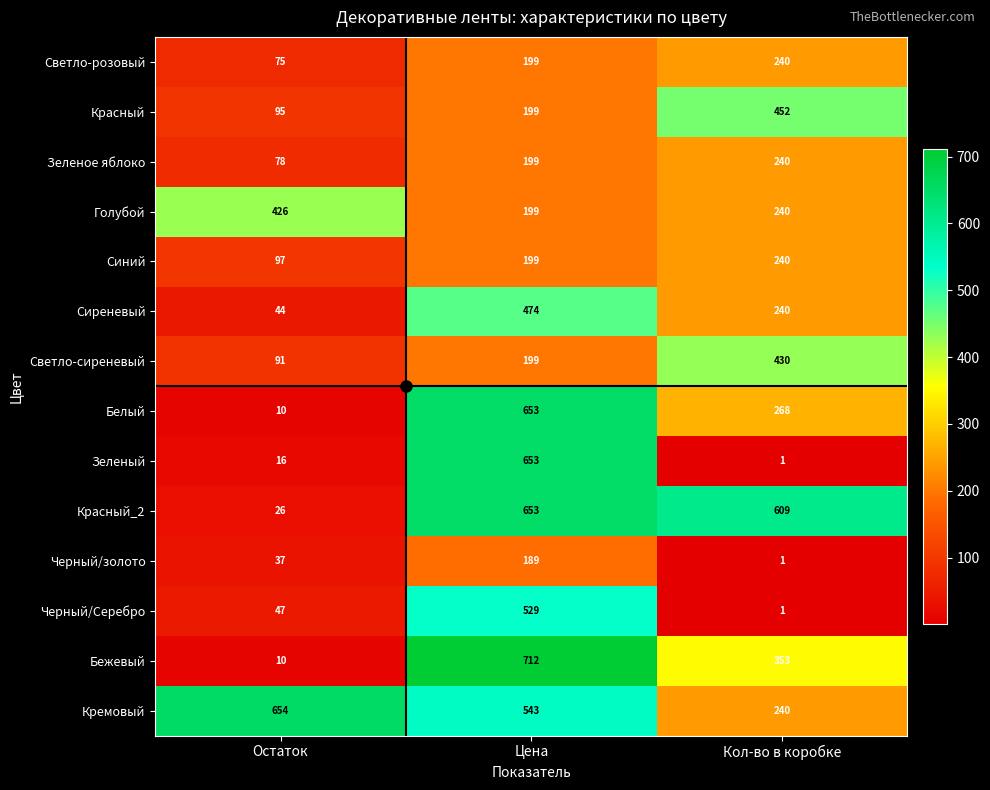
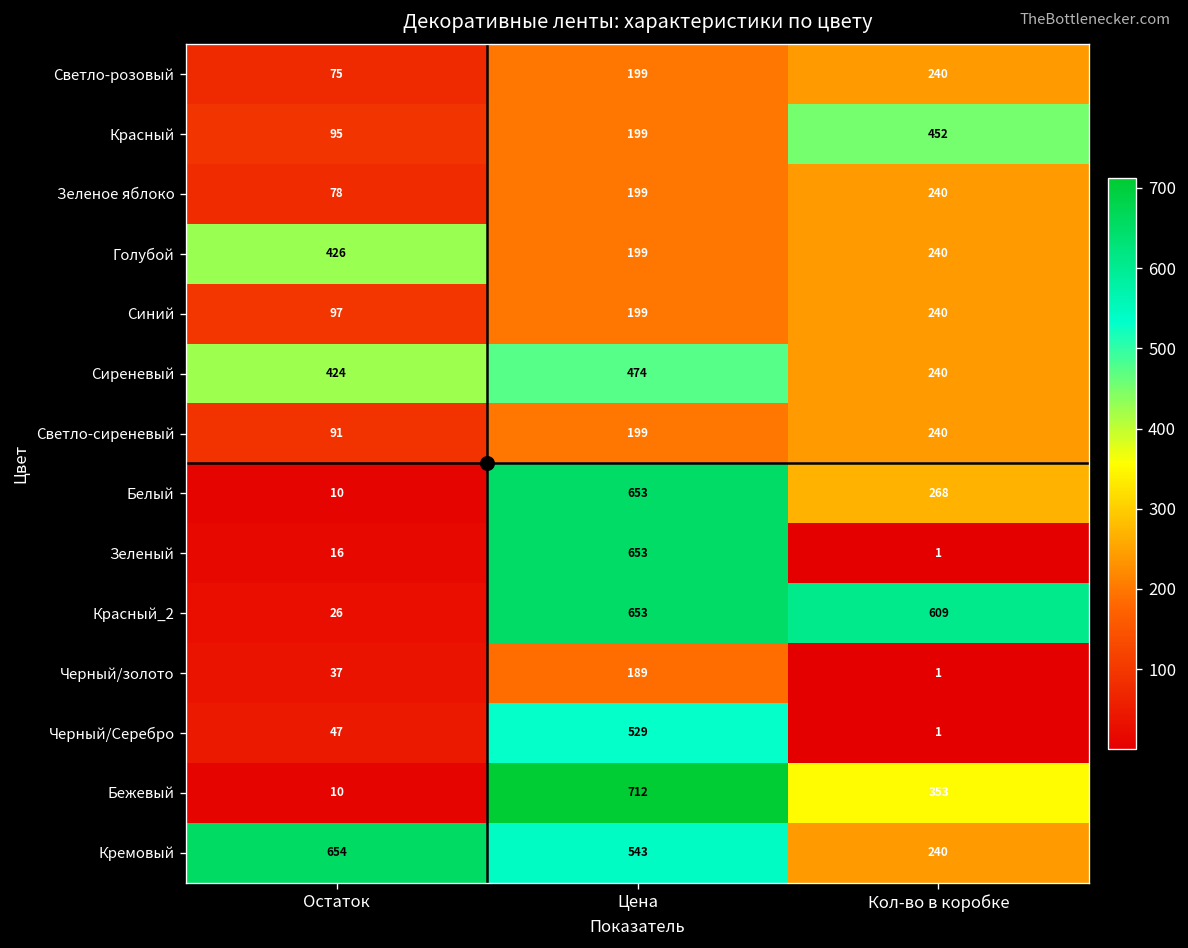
Сиреневый, Остаток: 44 -> 424
Светло-сиреневый, Кол-во в коробке: 430 -> 240
